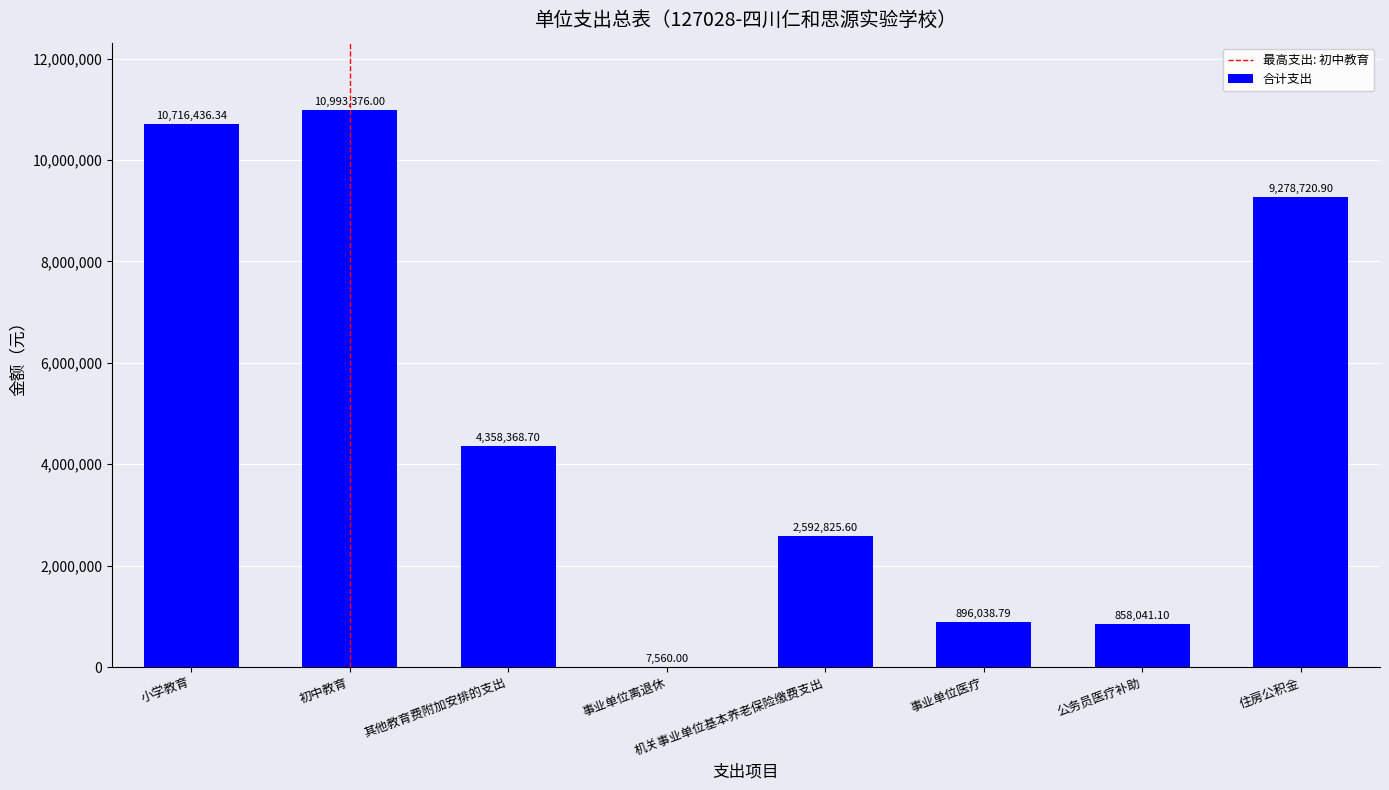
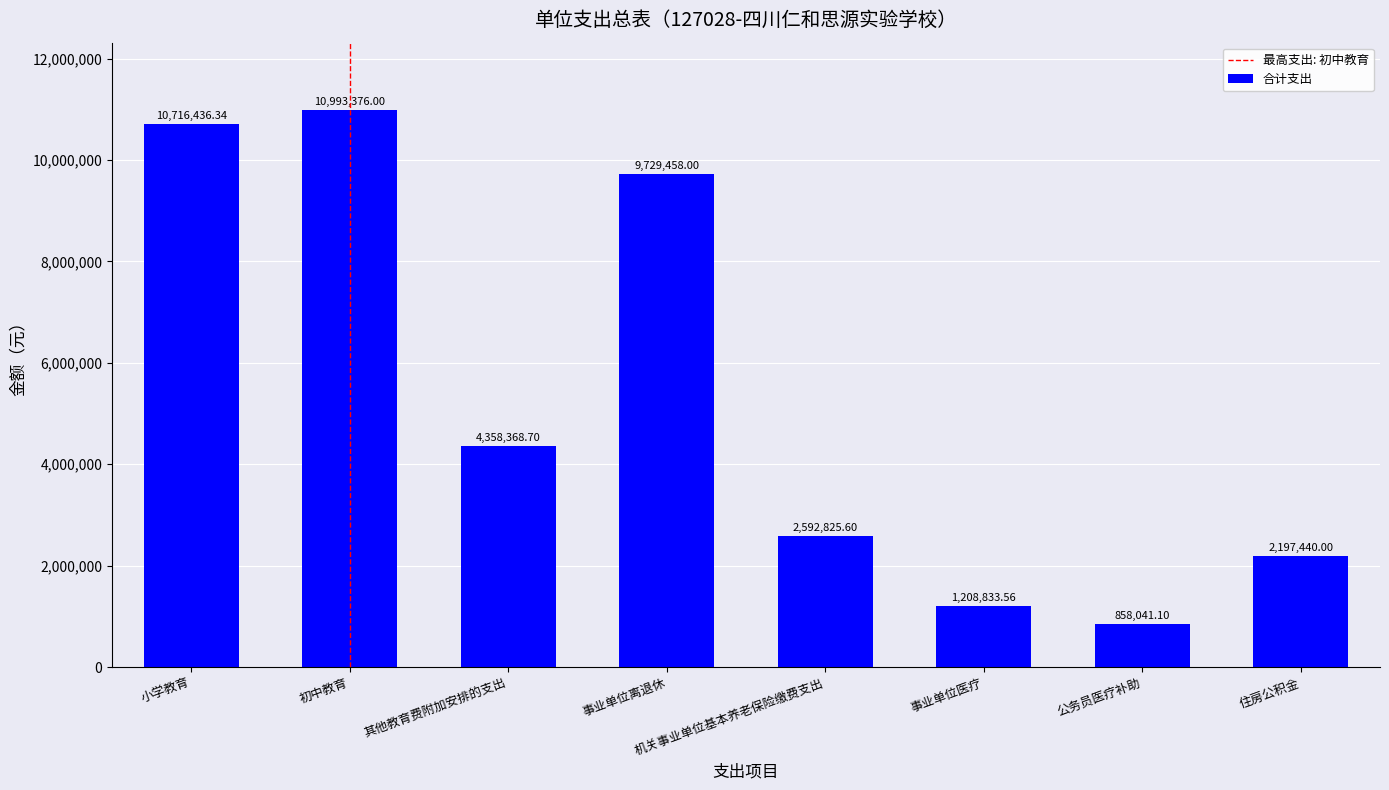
事业单位离退休: 7,560.00 -> 9,729,458.00
事业单位医疗: 896,038.79 -> 1,208,833.56
住房公积金: 9,278,720.90 -> 2,197,440.00
